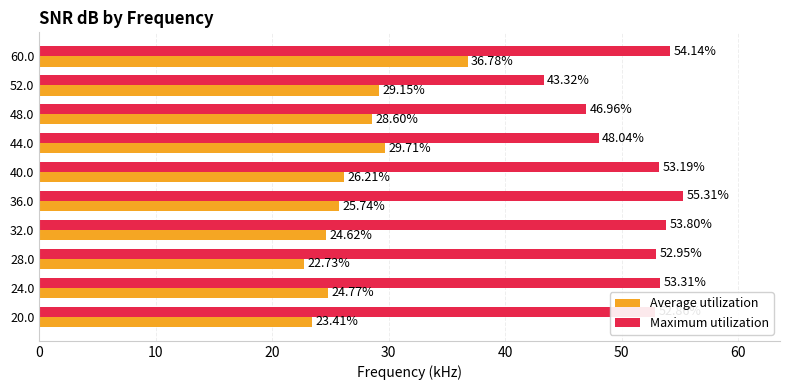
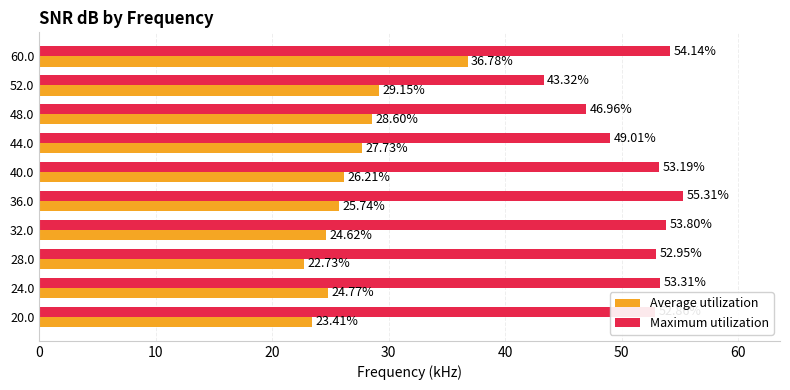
Maximum utilization, 44.0: 48.04% -> 49.01%
Average utilization, 44.0: 29.71% -> 27.73%
